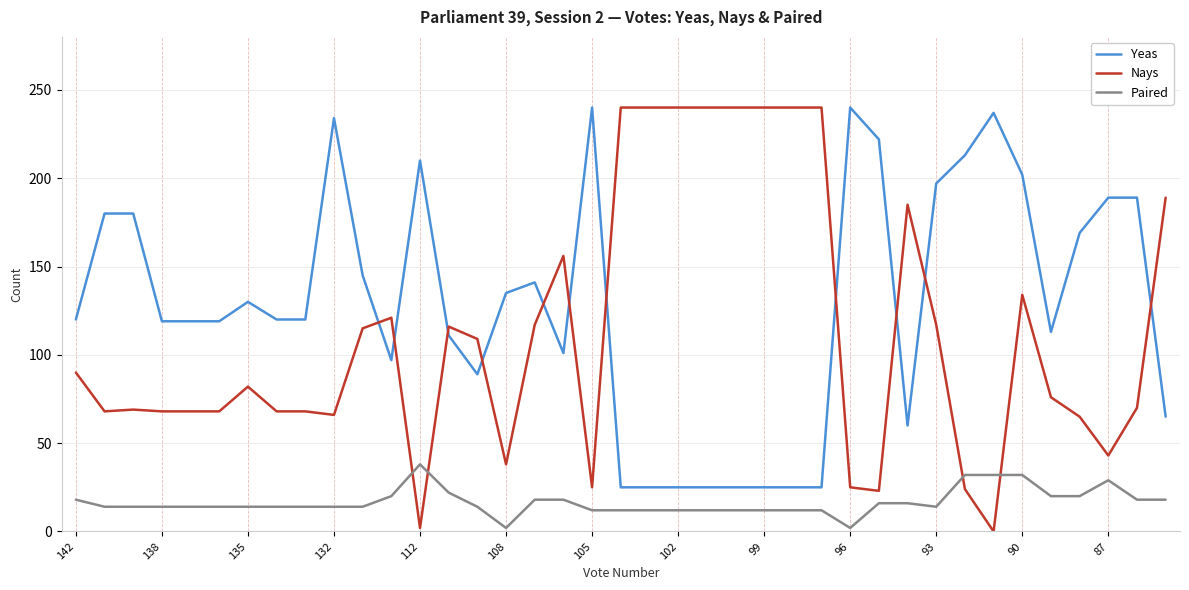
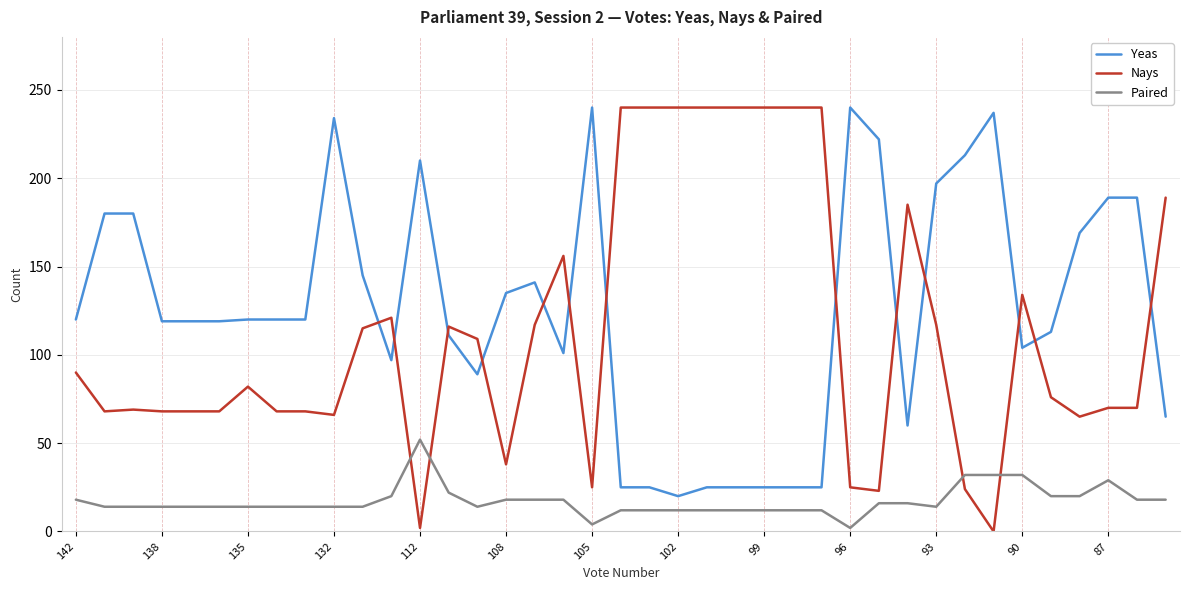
Yeas, 135: 130 -> 120
Paired, 112: 38 -> 52
Paired, 108: 2 -> 18
Paired, 105: 12 -> 4
Yeas, 102: 25 -> 20
Yeas, 90: 202 -> 104
Nays, 87: 43 -> 70
